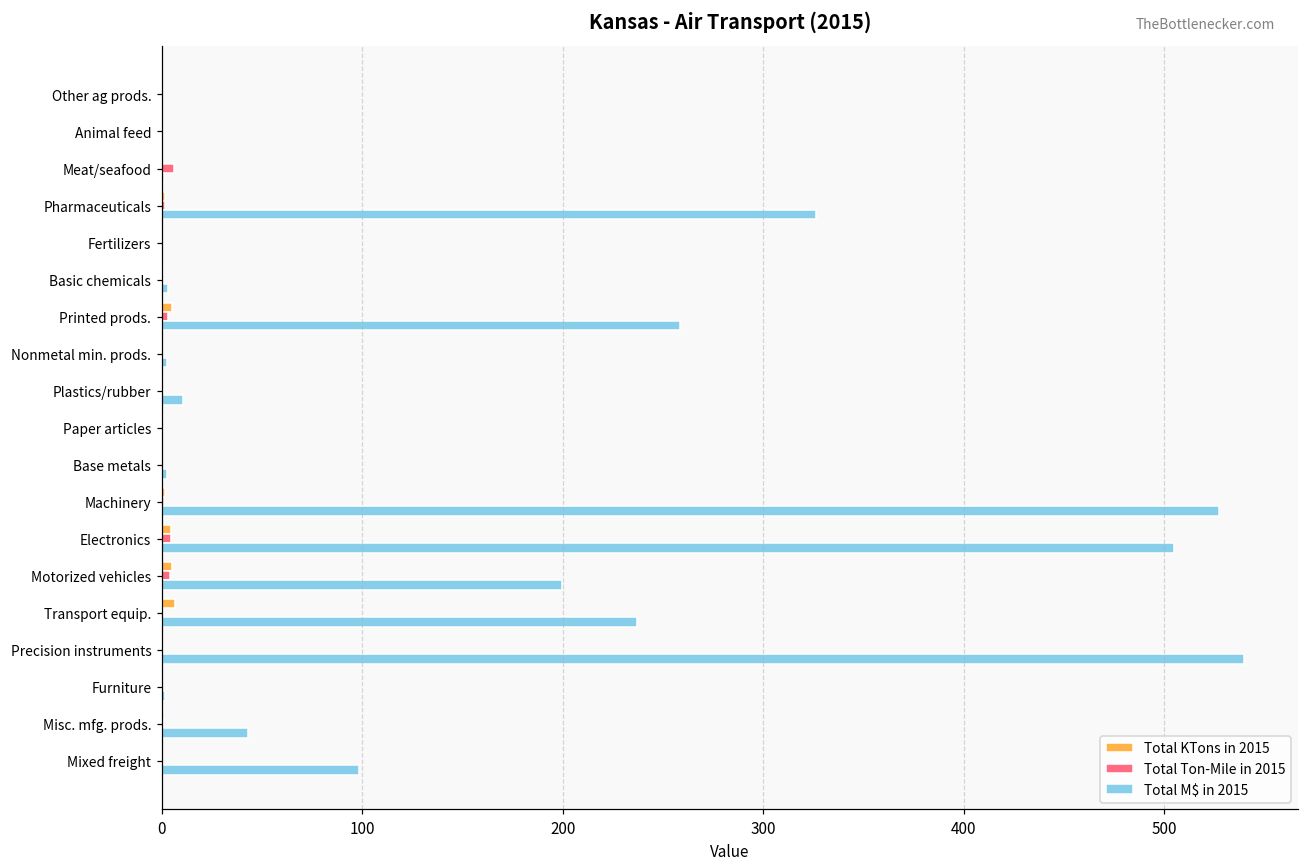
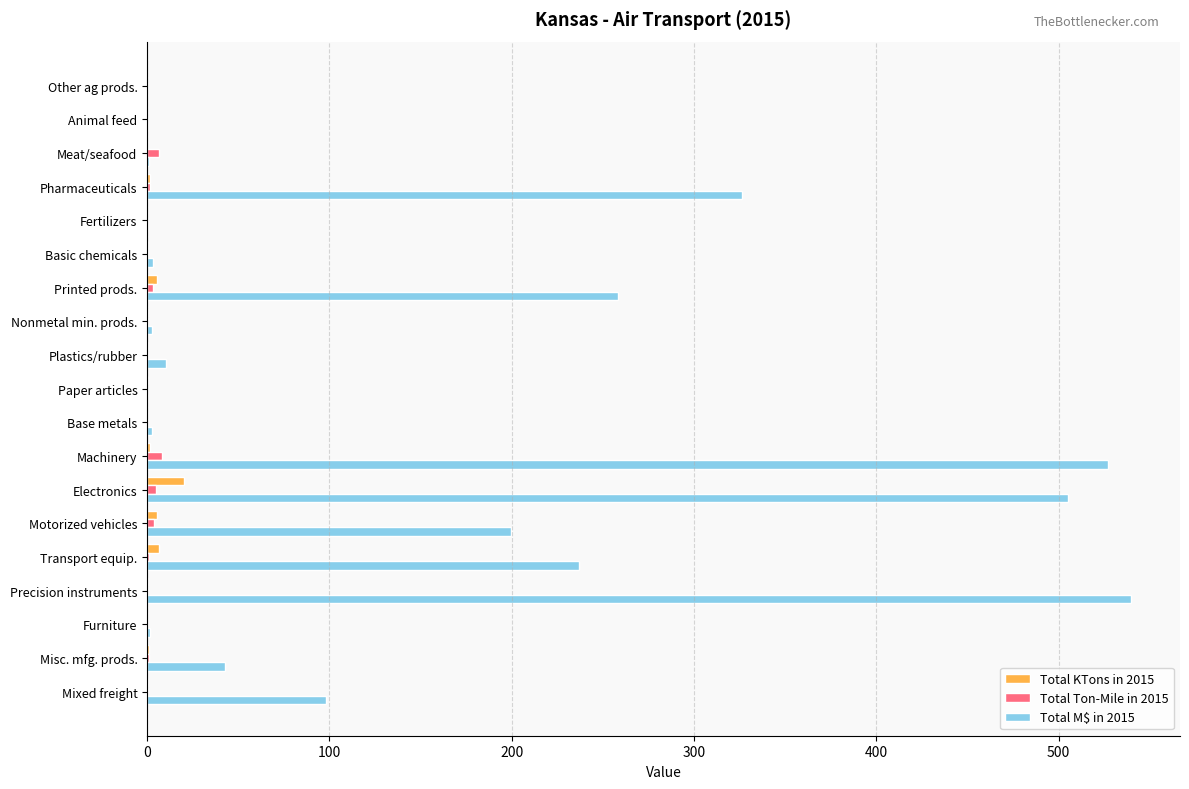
Total Ton-Mile in 2015, Machinery: 1 -> 8
Total KTons in 2015, Electronics: 5 -> 20
